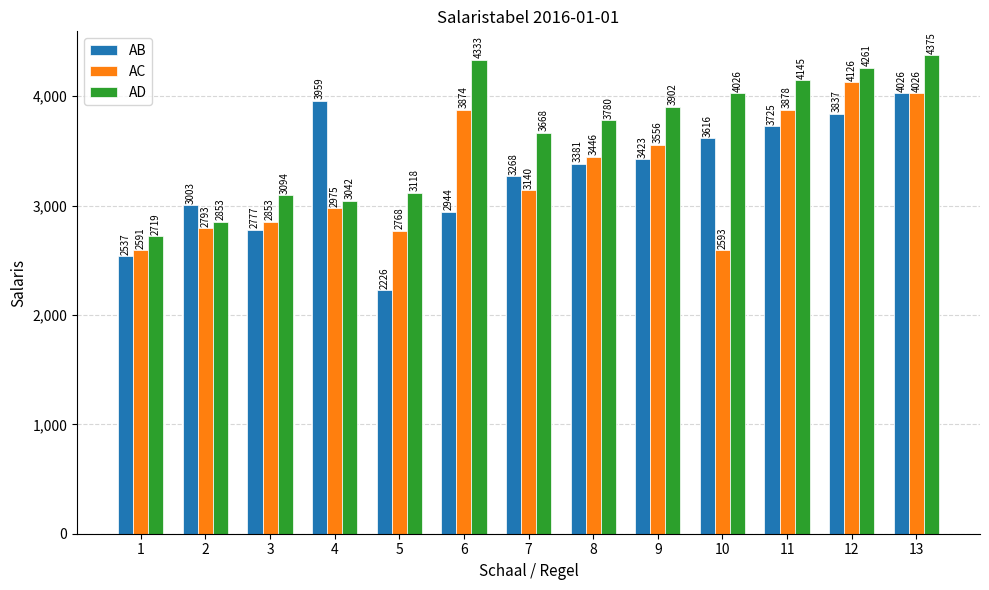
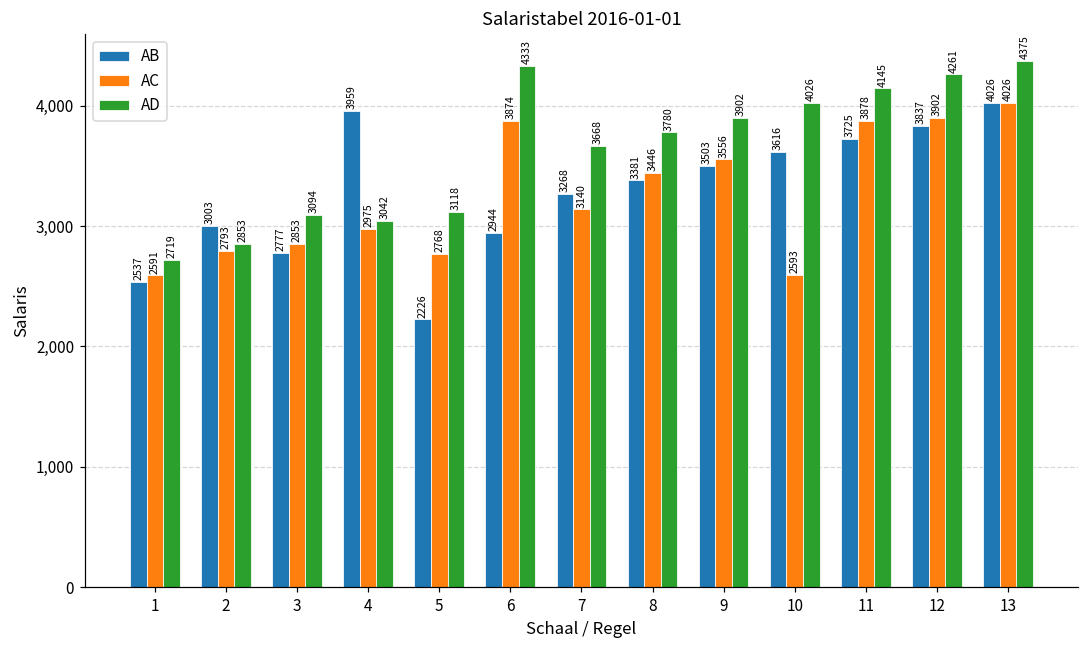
AB, 9: 3423 -> 3503
AC, 12: 4126 -> 3902
